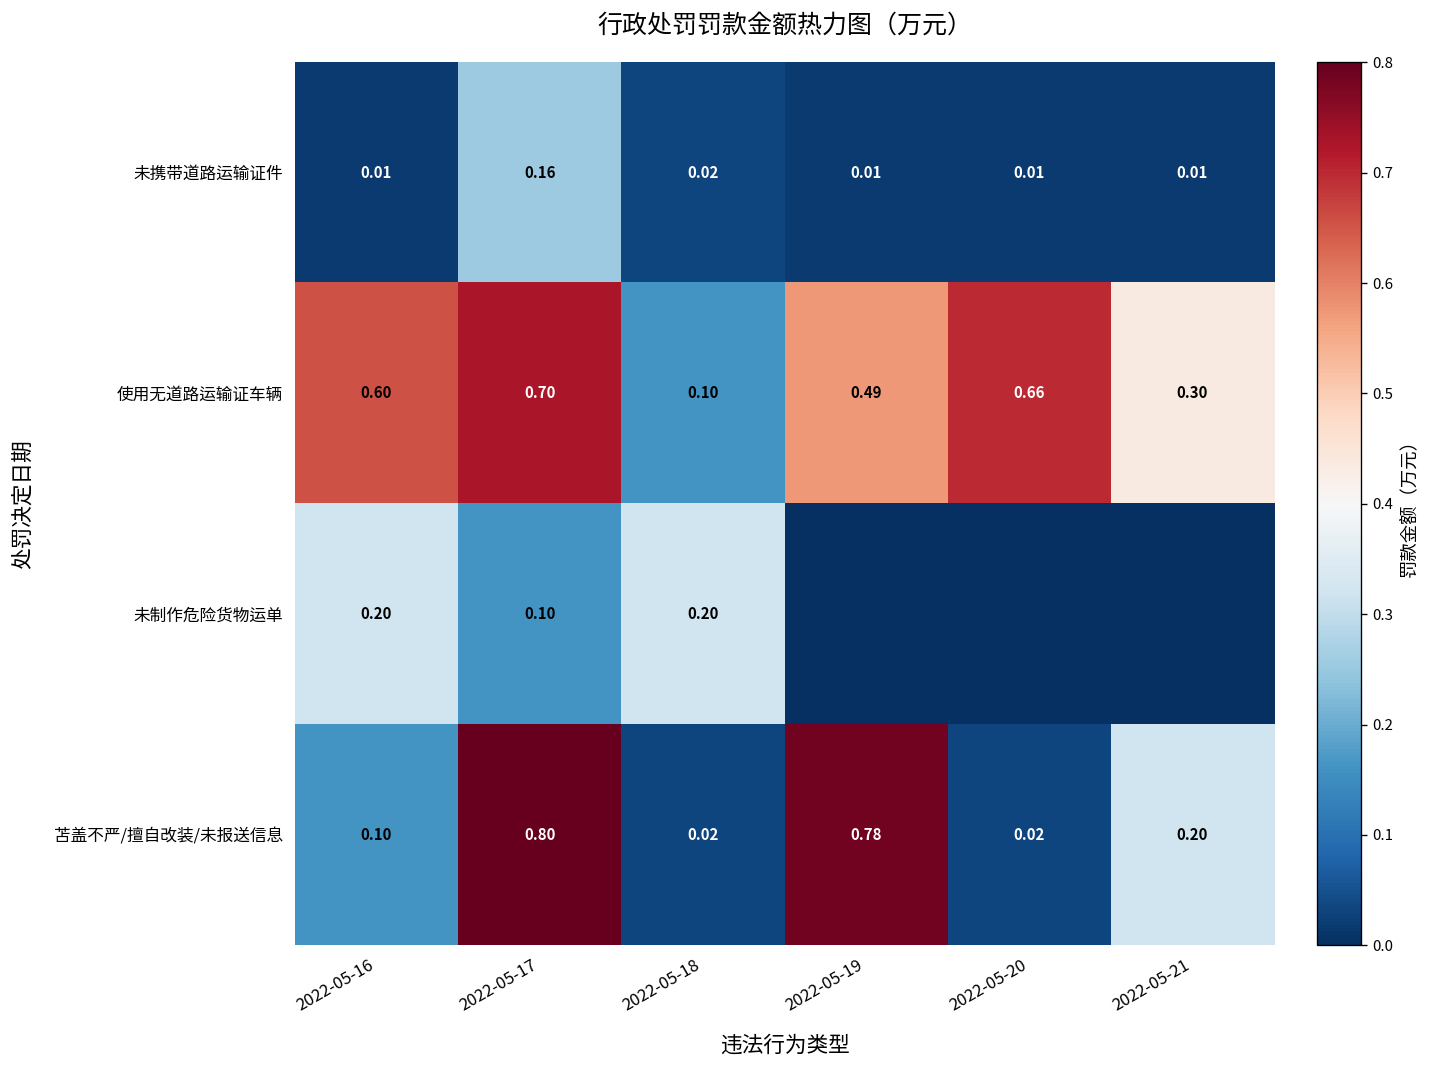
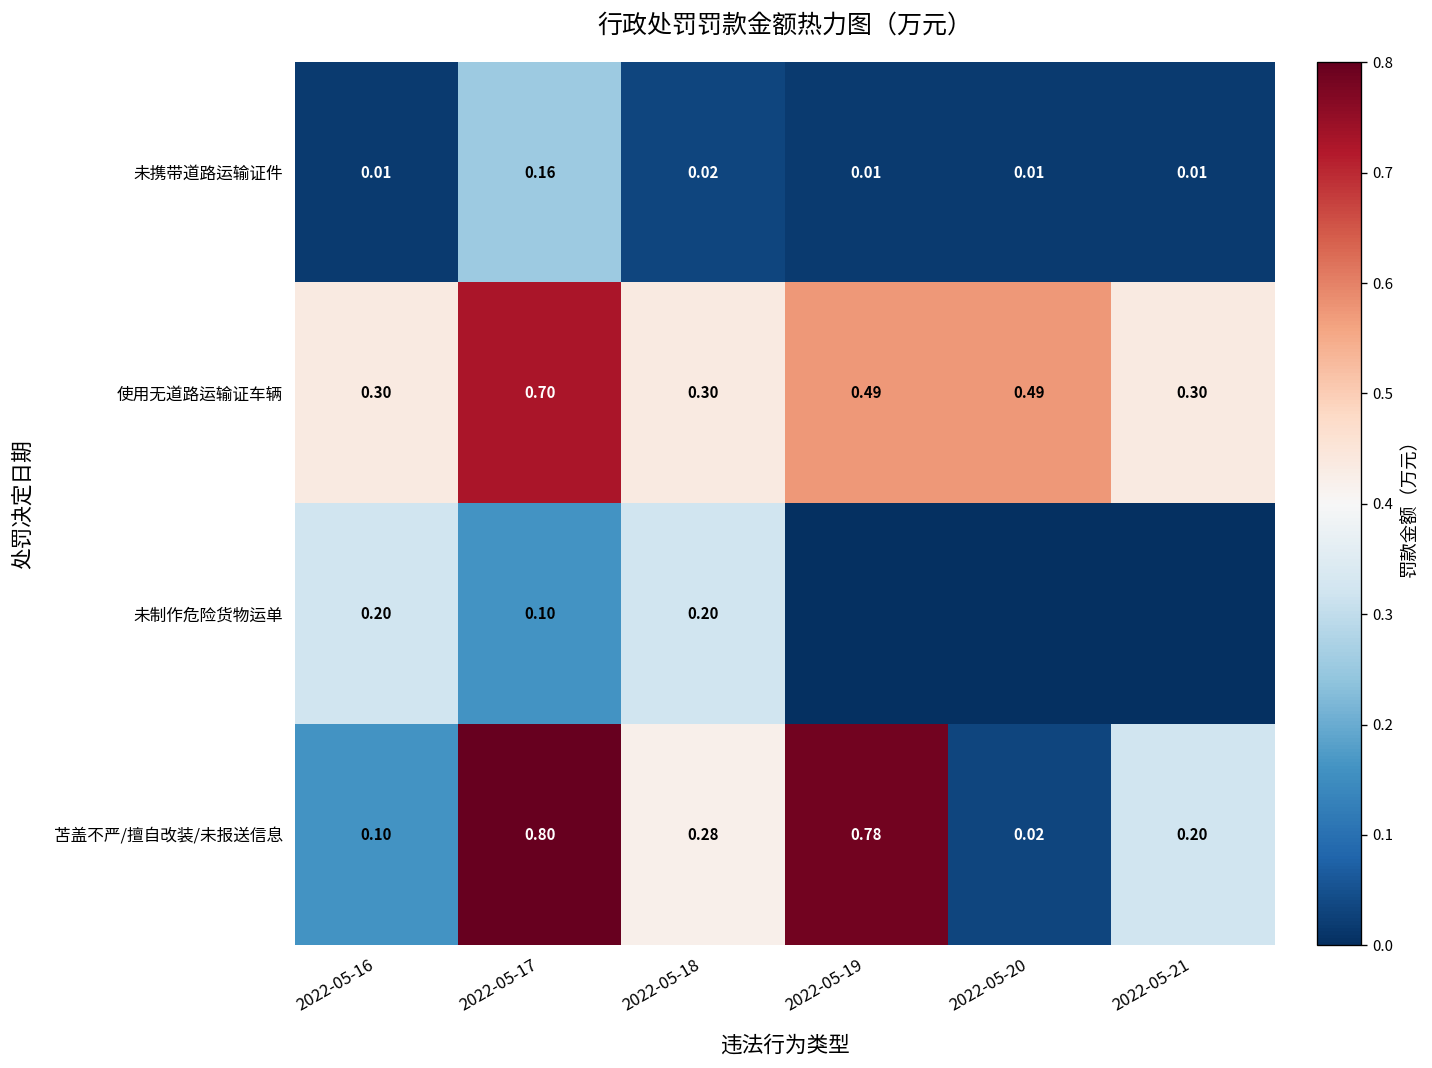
使用无道路运输证车辆, 2022-05-16: 0.60 -> 0.30
使用无道路运输证车辆, 2022-05-18: 0.10 -> 0.30
使用无道路运输证车辆, 2022-05-20: 0.66 -> 0.49
苫盖不严/擅自改装/未报送信息, 2022-05-18: 0.02 -> 0.28
